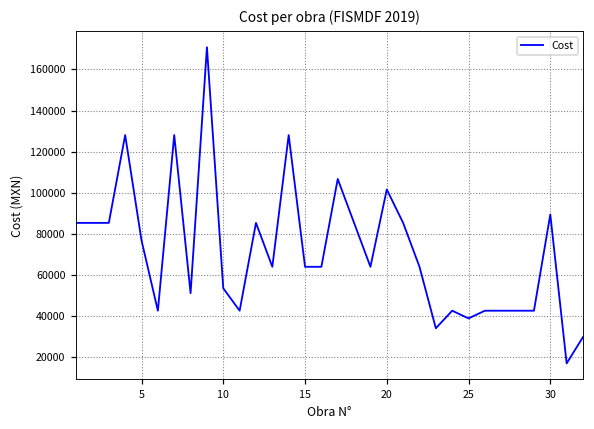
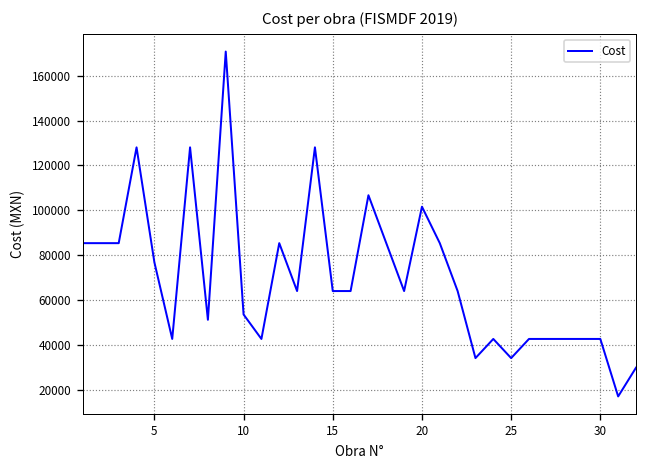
25: 39000 -> 34000
30: 89000 -> 43000
